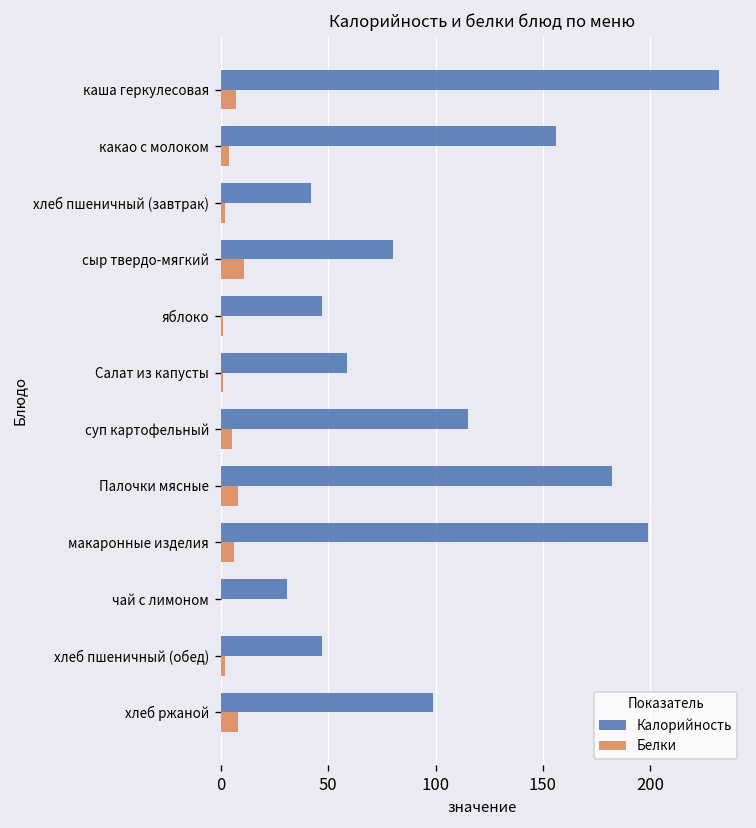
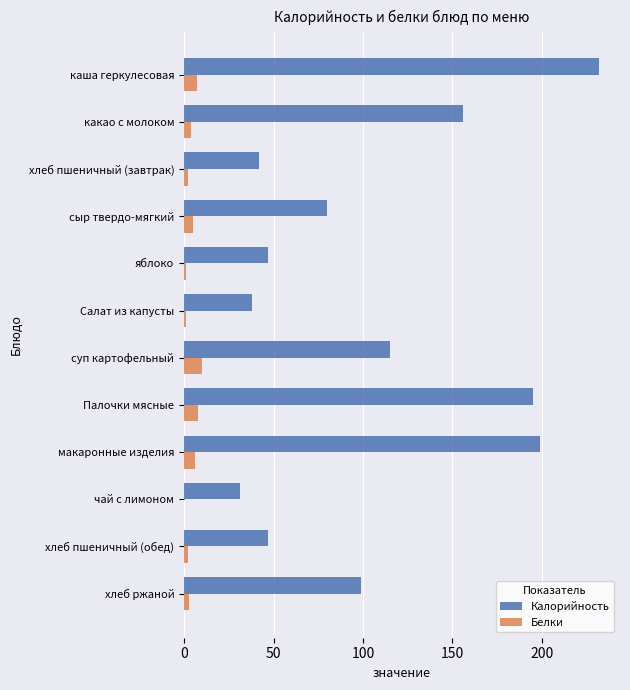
Белки, сыр твердо-мягкий: 11 -> 5
Калорийность, Салат из капусты: 59 -> 38
Белки, суп картофельный: 5 -> 10
Калорийность, Палочки мясные: 182 -> 195
Белки, хлеб ржаной: 8 -> 3
